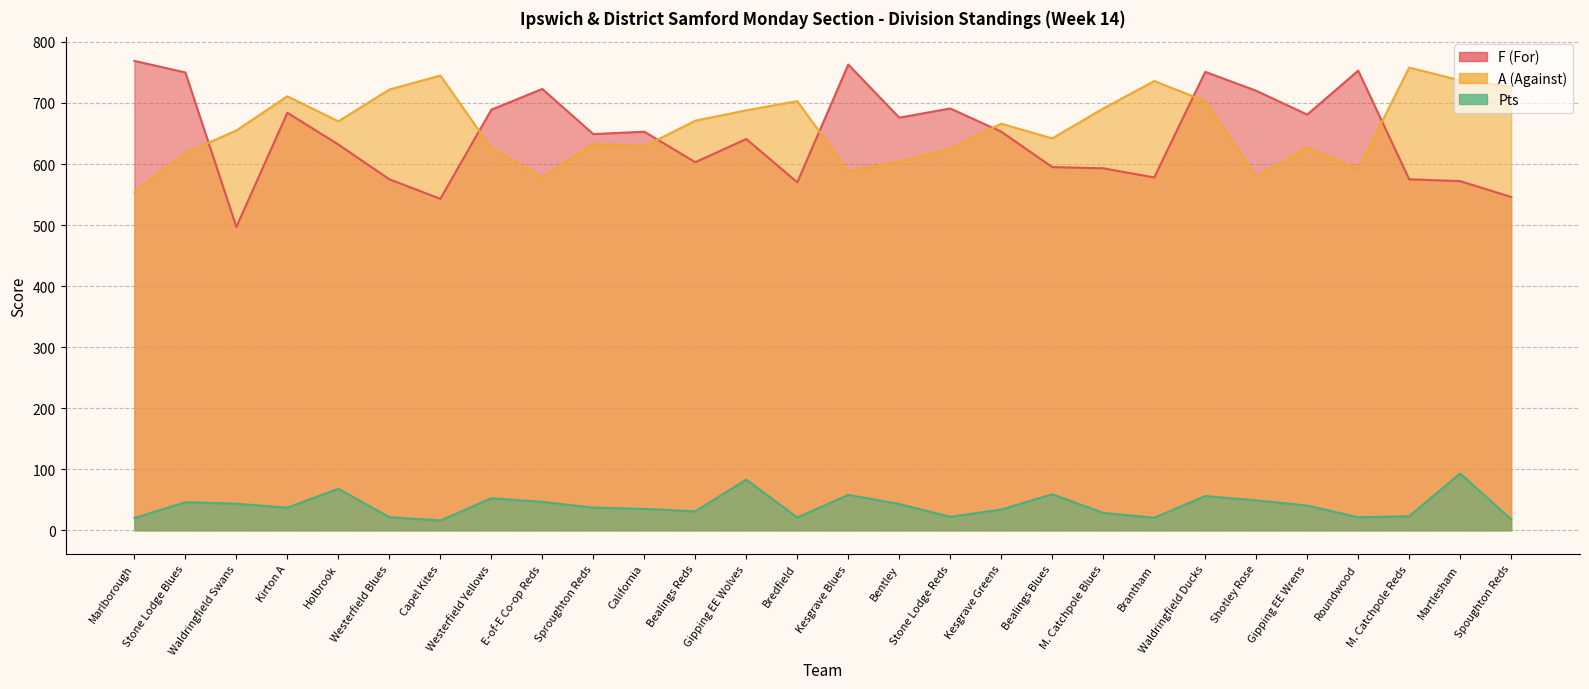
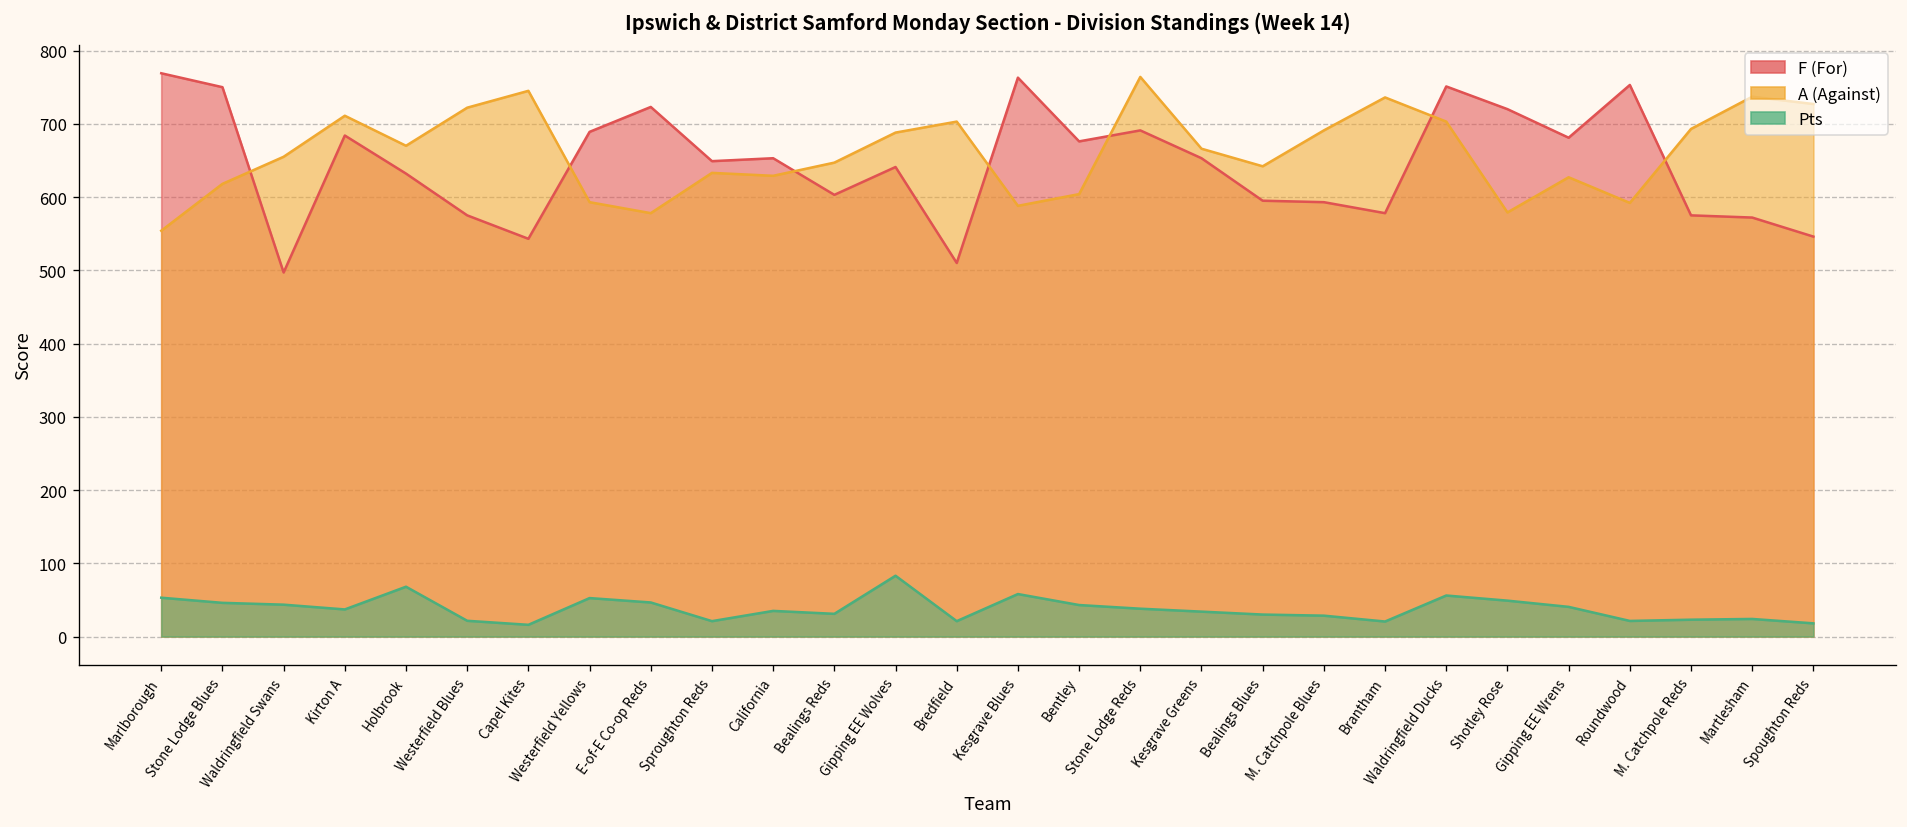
Pts, Marlborough: 20 -> 50
A (Against), Westerfield Yellows: 630 -> 590
Pts, Sproughton Reds: 40 -> 20
A (Against), Bealings Reds: 670 -> 650
F (For), Bredfield: 570 -> 510
A (Against), Stone Lodge Reds: 630 -> 760
Pts, Stone Lodge Reds: 20 -> 40
Pts, Bealings Blues: 60 -> 30
A (Against), M. Catchpole Reds: 760 -> 690
Pts, Martlesham: 90 -> 20
